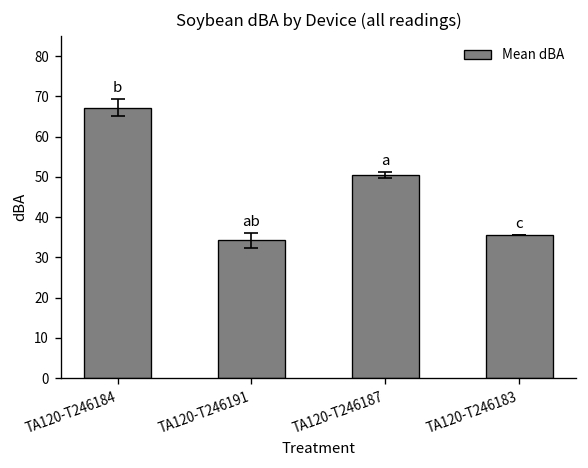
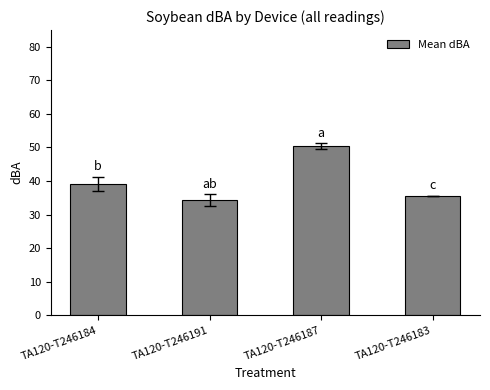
Mean dBA, TA120-T246184: 67 -> 39
